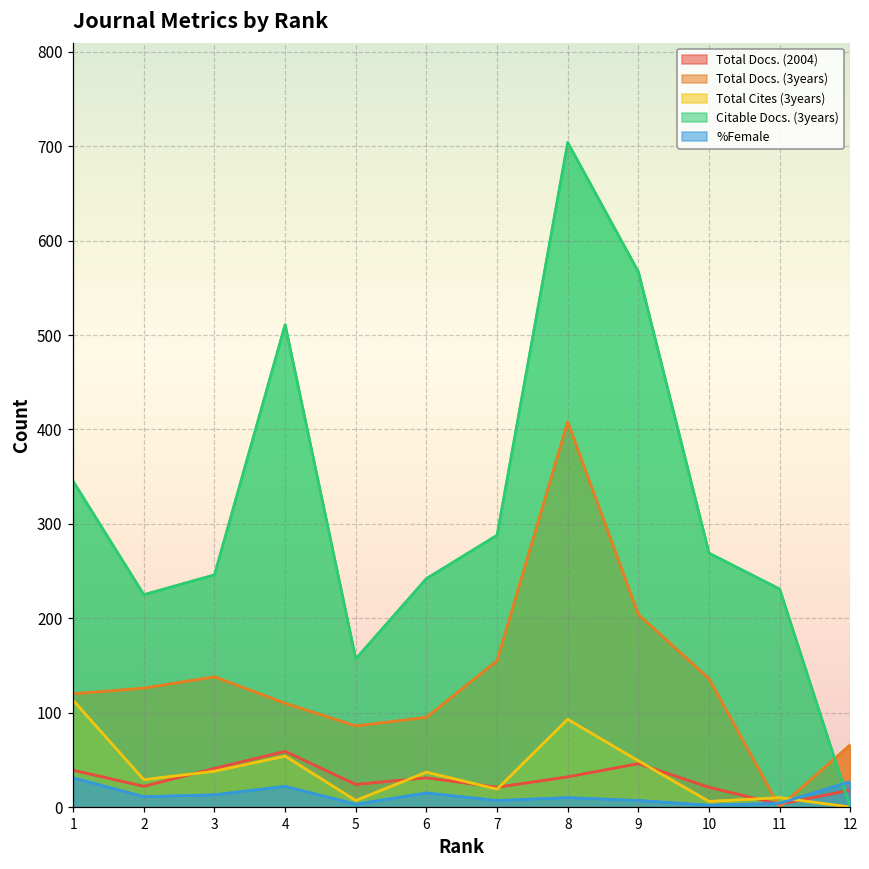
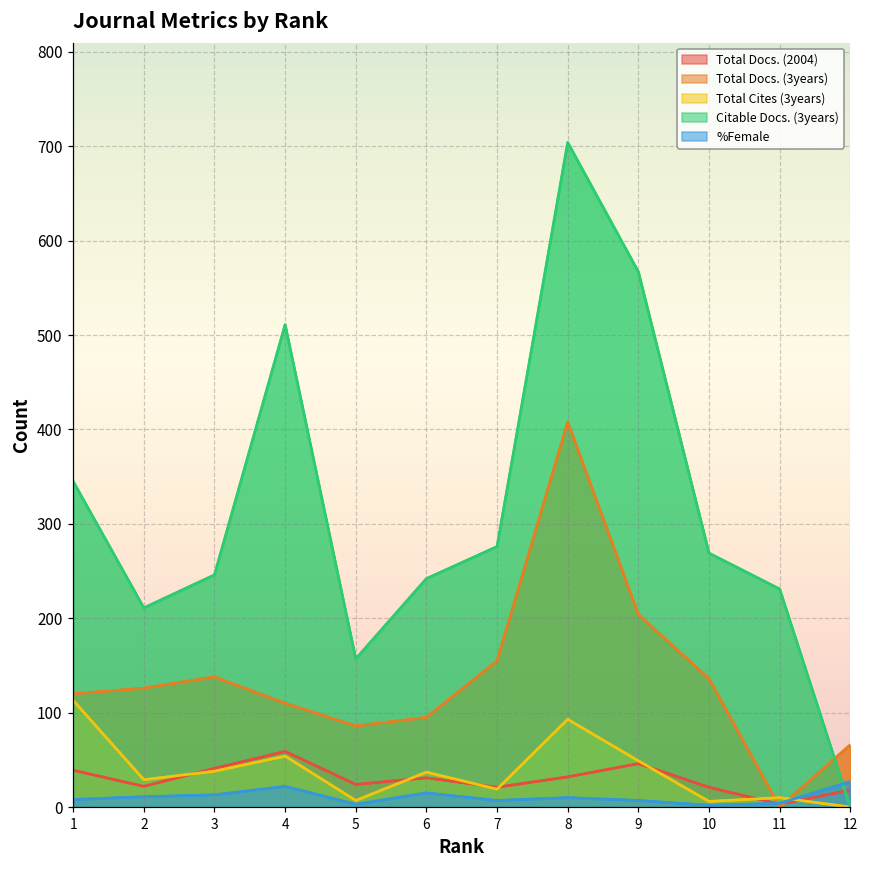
%Female, 1: 30 -> 10
Citable Docs. (3years), 2: 230 -> 210
Citable Docs. (3years), 7: 290 -> 280
